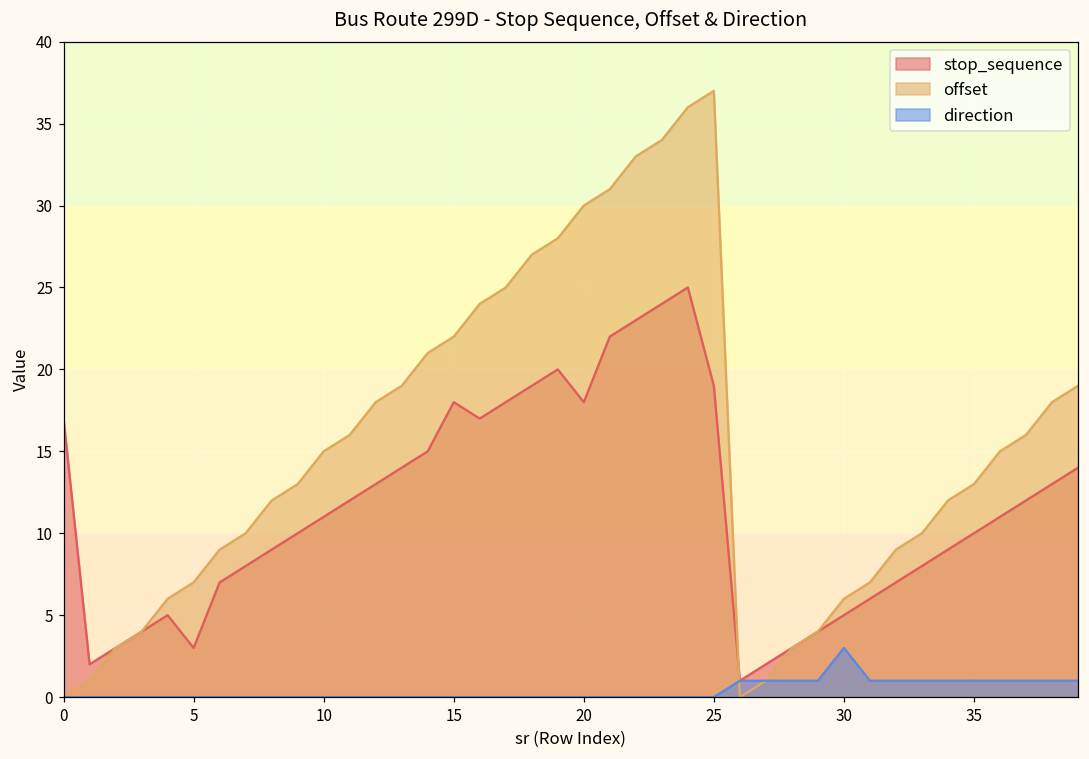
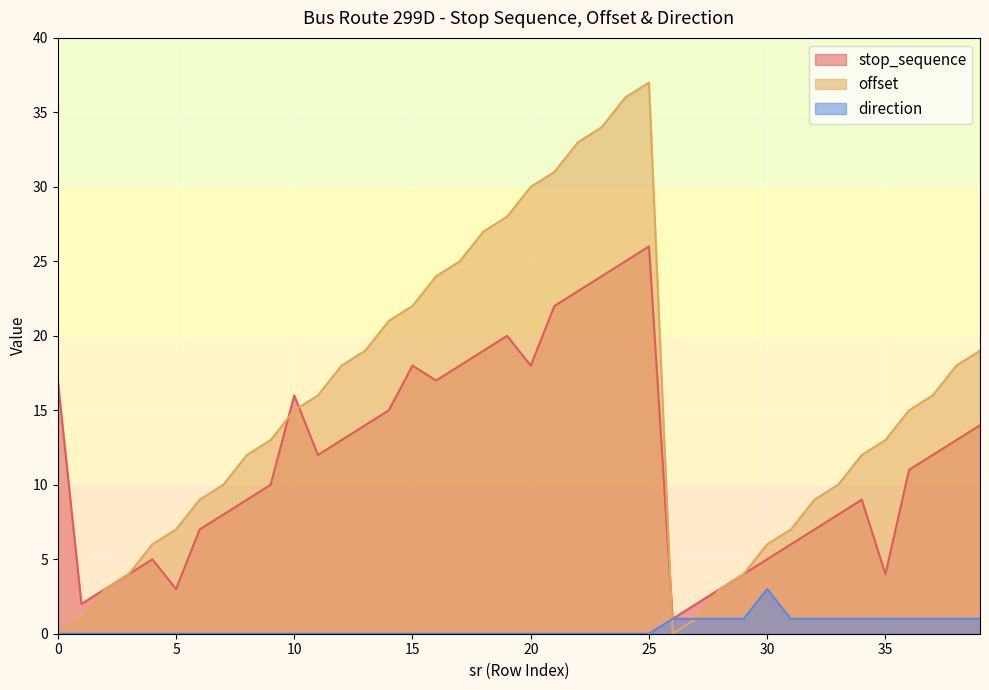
stop_sequence, 10: 11 -> 16
stop_sequence, 25: 19 -> 26
stop_sequence, 35: 10 -> 4
